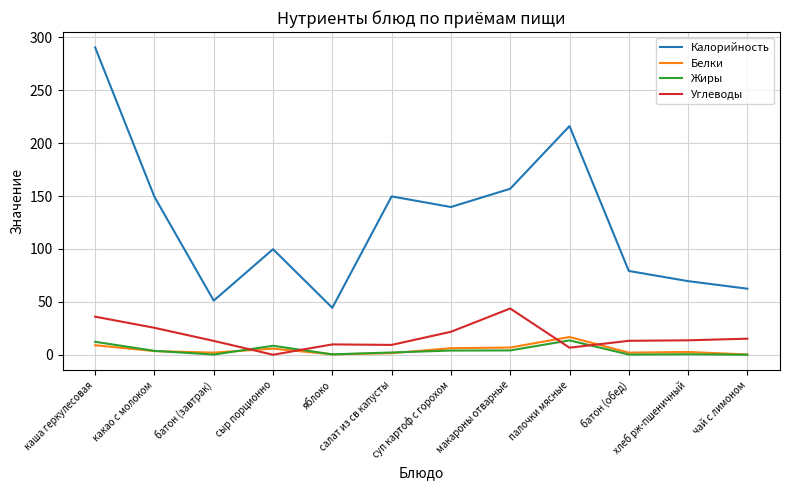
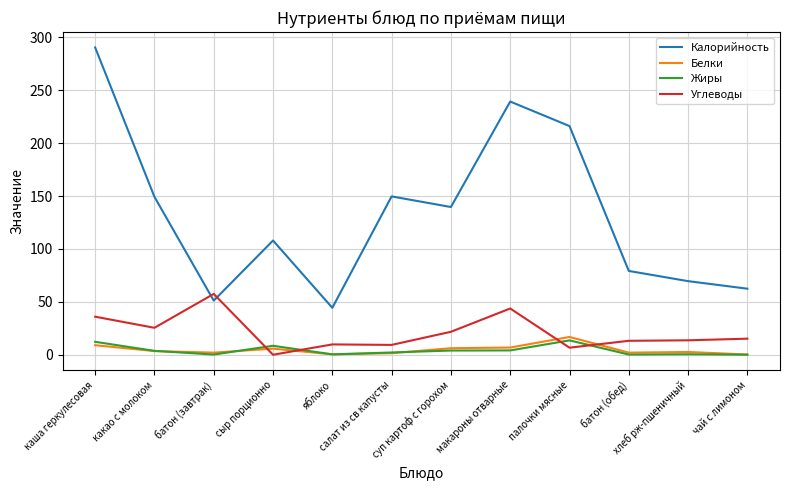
Углеводы, батон (завтрак): 13 -> 58
Калорийность, сыр порционно: 100 -> 108
Калорийность, макароны отварные: 157 -> 239
